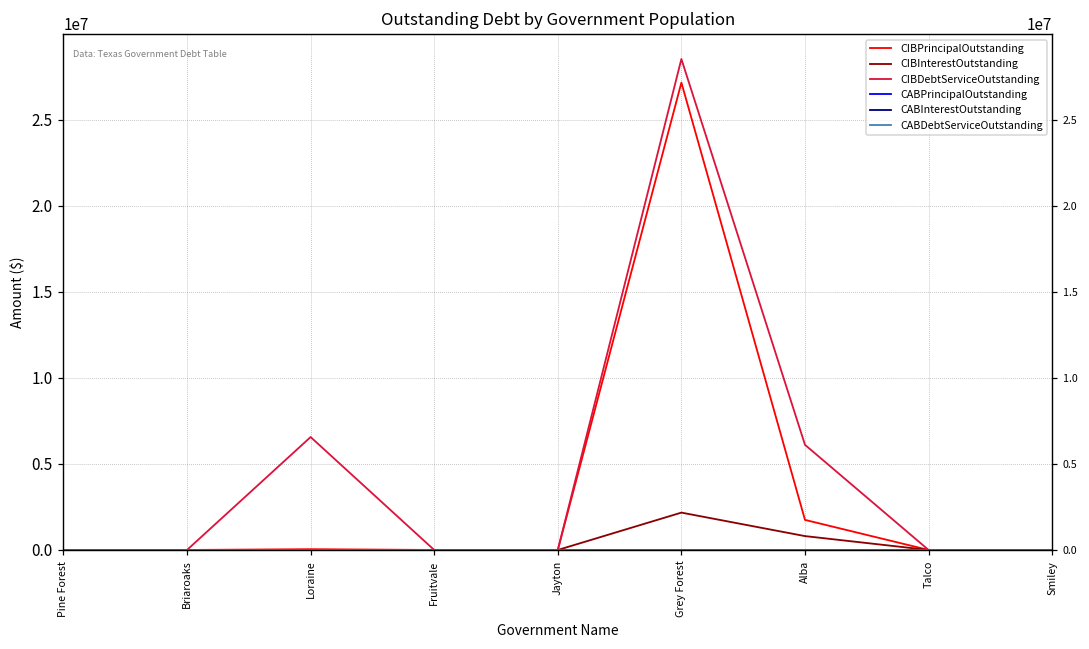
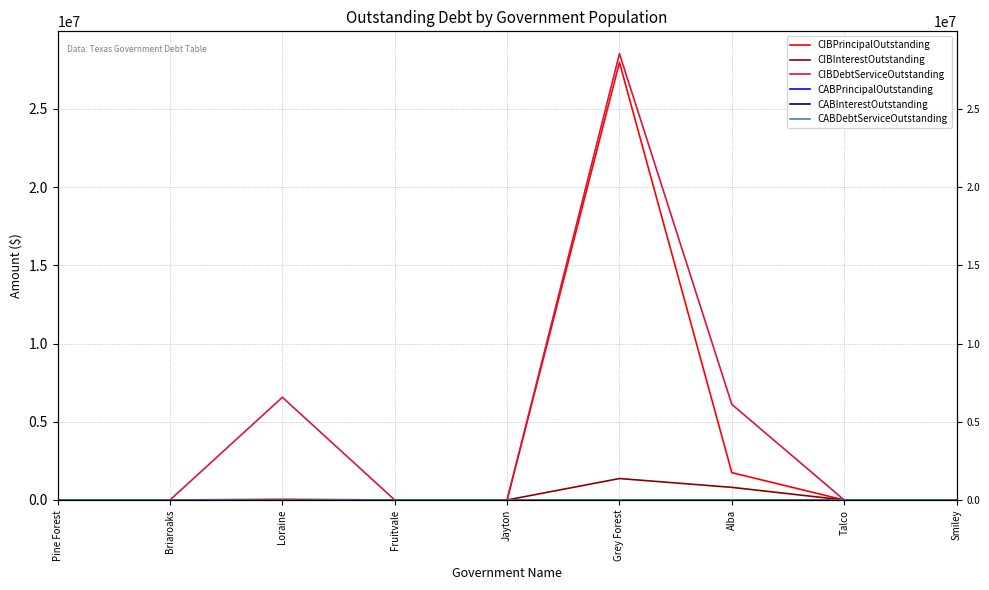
CIBPrincipalOutstanding, Grey Forest: 27200000 -> 28000000
CIBInterestOutstanding, Grey Forest: 2200000 -> 1400000
